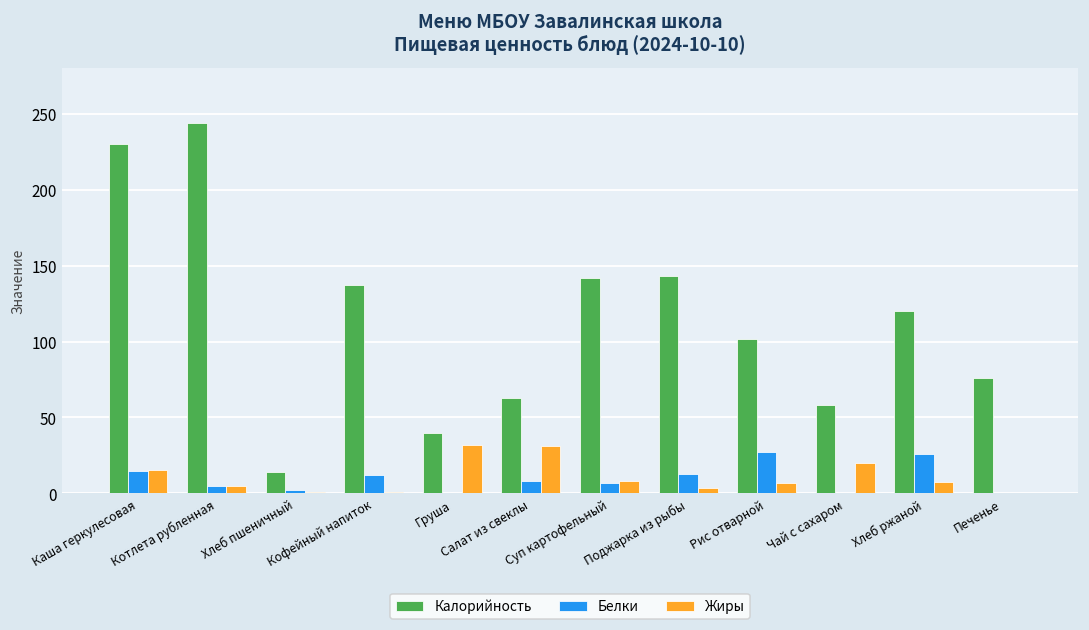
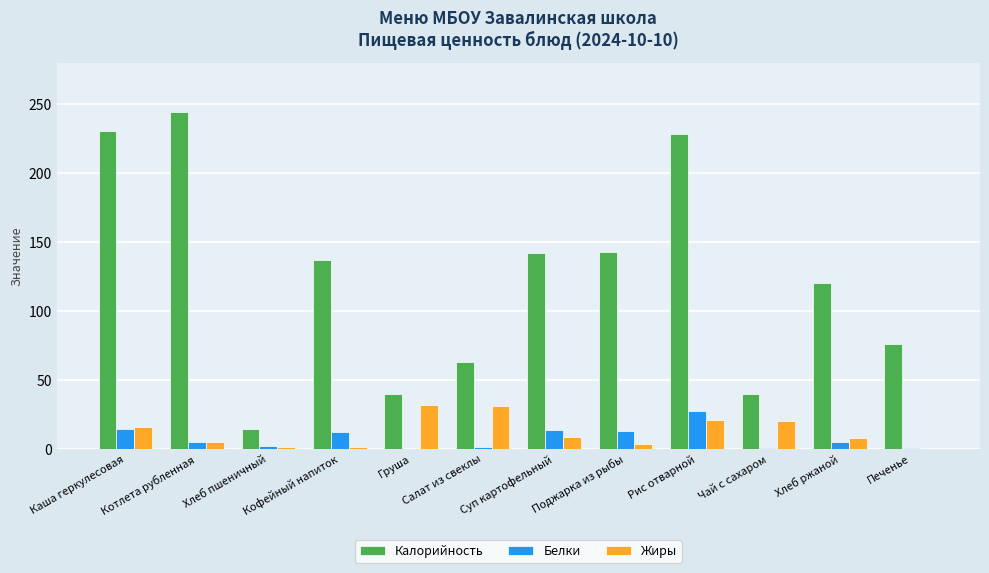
Белки, Салат из свеклы: 8 -> 1
Белки, Суп картофельный: 7 -> 14
Калорийность, Рис отварной: 102 -> 228
Жиры, Рис отварной: 7 -> 21
Калорийность, Чай с сахаром: 58 -> 40
Белки, Хлеб ржаной: 26 -> 5
